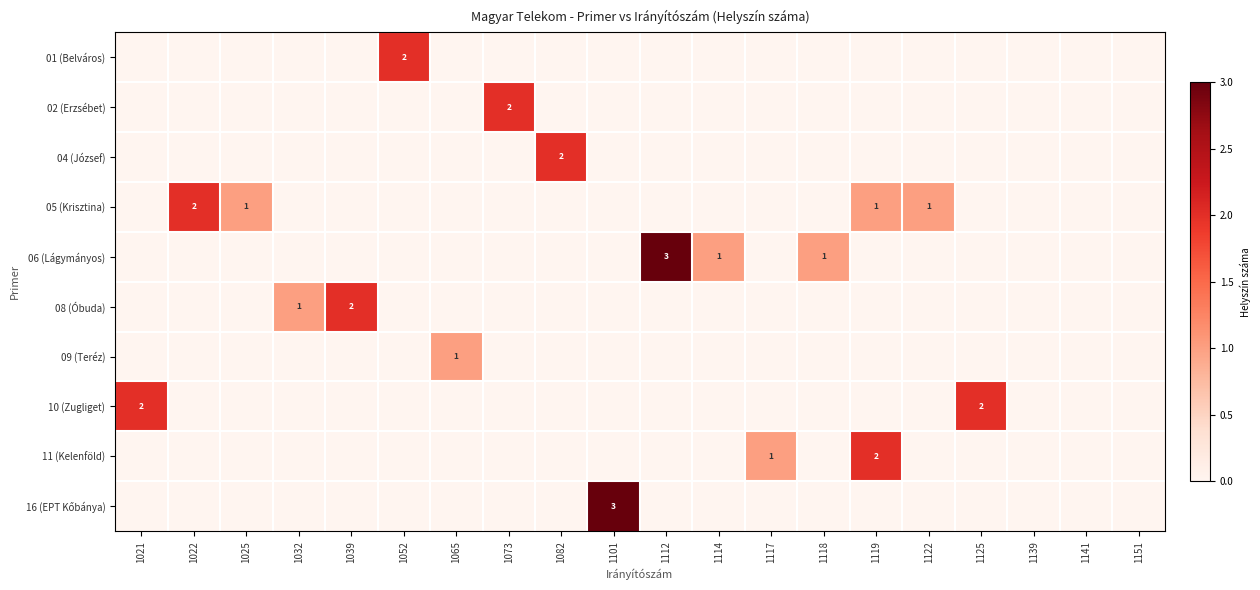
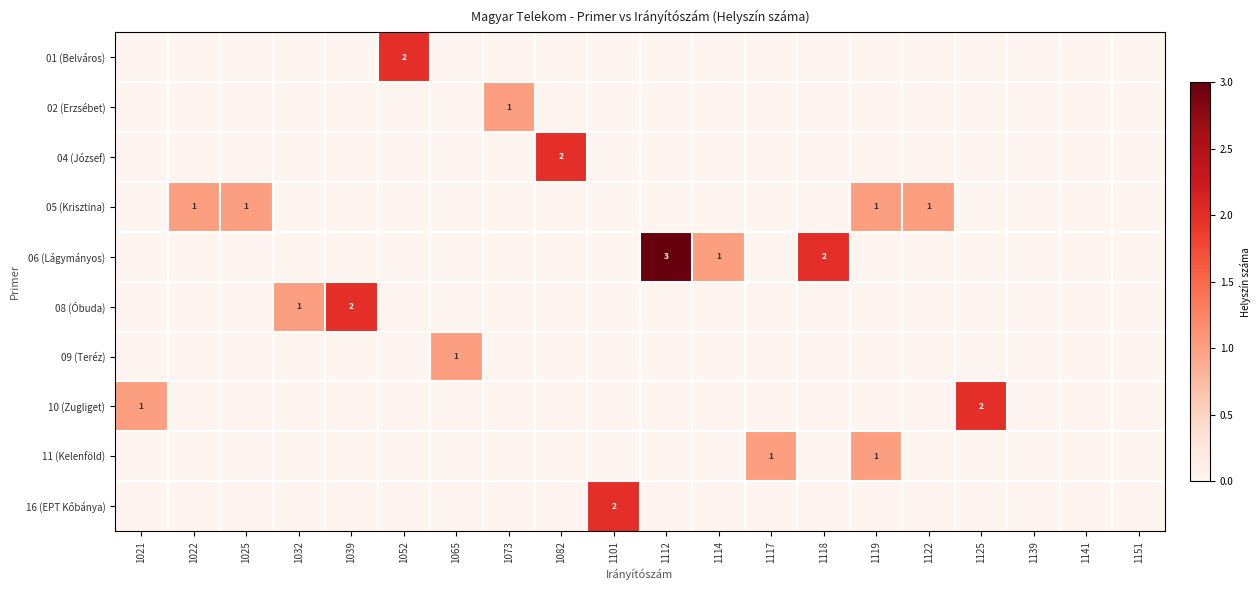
02 (Erzsébet), 1073: 2 -> 1
05 (Krisztina), 1022: 2 -> 1
06 (Lágymányos), 1118: 1 -> 2
10 (Zugliget), 1021: 2 -> 1
11 (Kelenföld), 1119: 2 -> 1
16 (EPT Kőbánya), 1101: 3 -> 2
